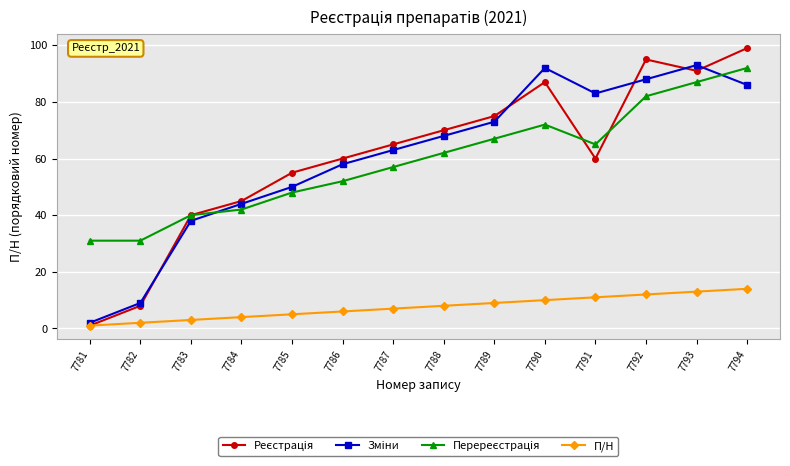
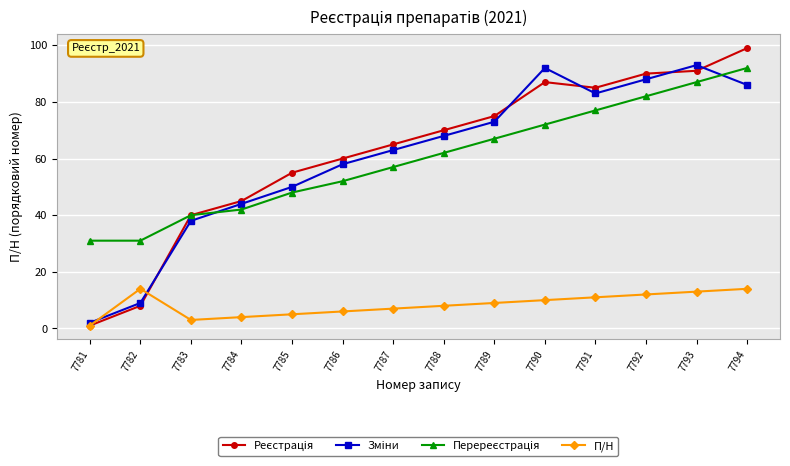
П/Н, 7782: 2 -> 14
Реєстрація, 7791: 60 -> 85
Перереєстрація, 7791: 65 -> 77
Реєстрація, 7792: 95 -> 90
